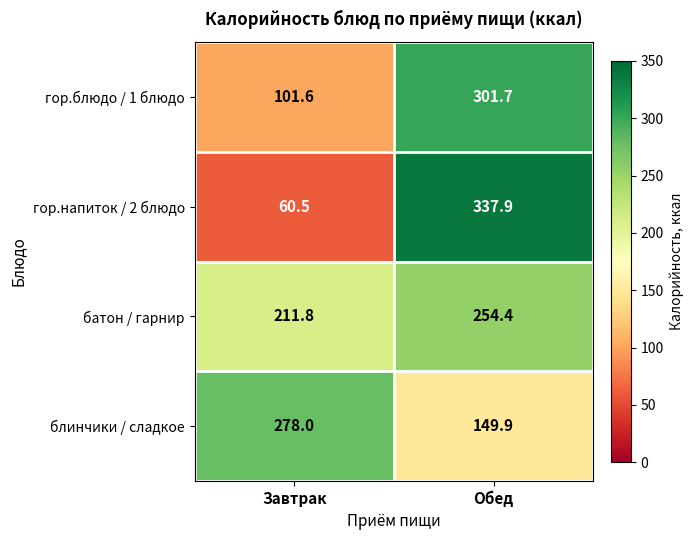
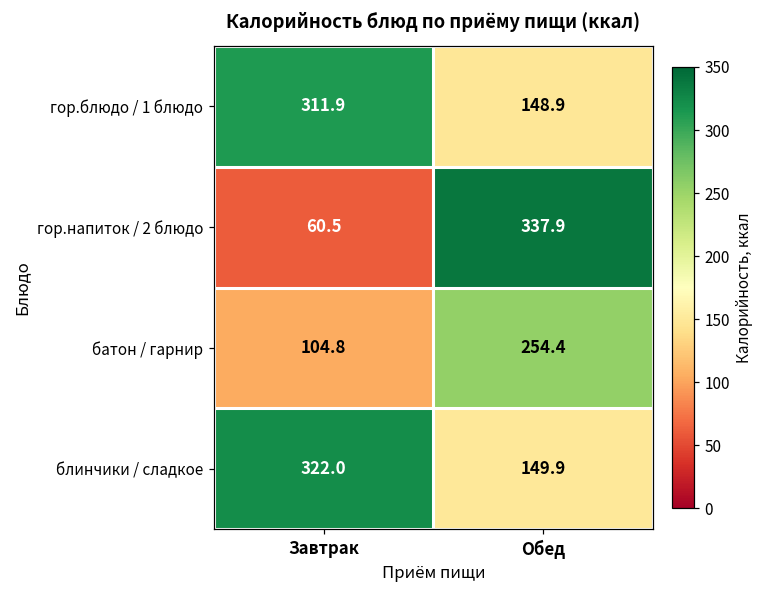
гор.блюдо / 1 блюдо, Завтрак: 101.6 -> 311.9
гор.блюдо / 1 блюдо, Обед: 301.7 -> 148.9
батон / гарнир, Завтрак: 211.8 -> 104.8
блинчики / сладкое, Завтрак: 278.0 -> 322.0
